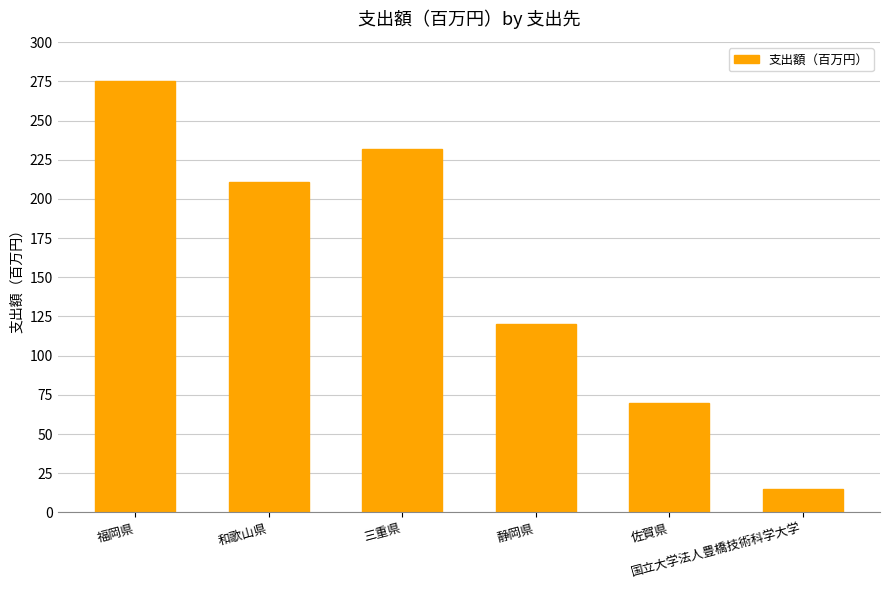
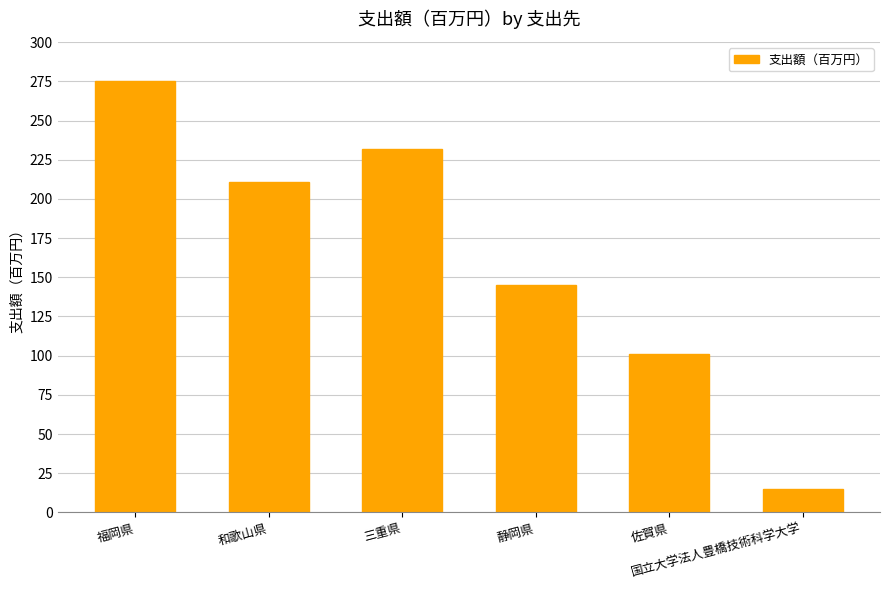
静岡県: 120 -> 145
佐賀県: 70 -> 101
